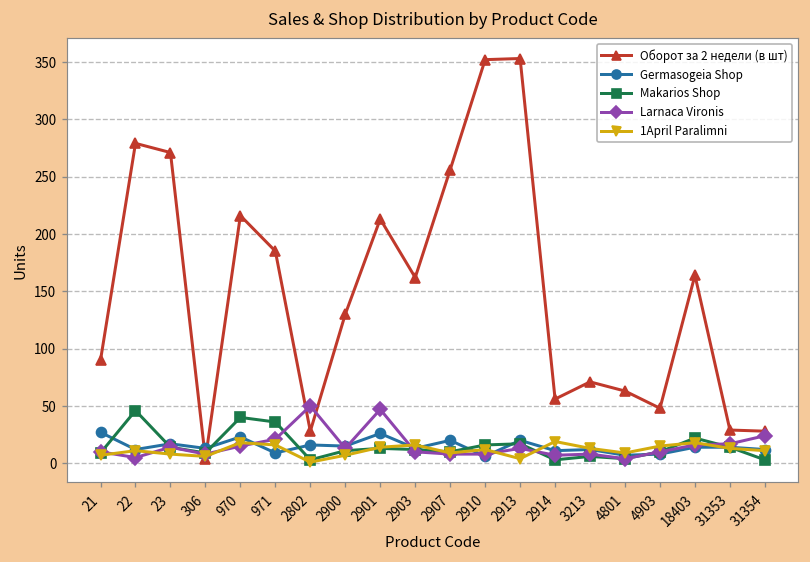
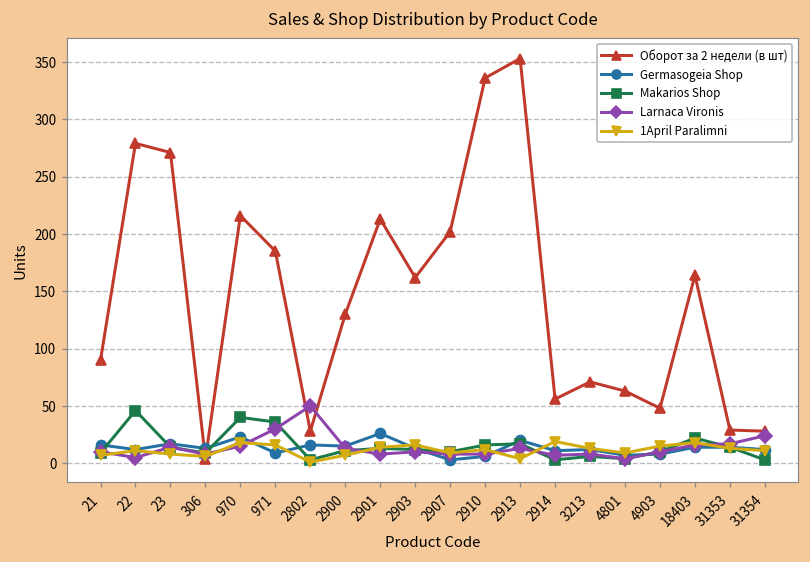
Germasogeia Shop, 21: 30 -> 20
Larnaca Vironis, 971: 20 -> 30
Larnaca Vironis, 2901: 50 -> 10
Оборот за 2 недели (в шт), 2907: 260 -> 200
Germasogeia Shop, 2907: 20 -> 0
Оборот за 2 недели (в шт), 2910: 350 -> 340
